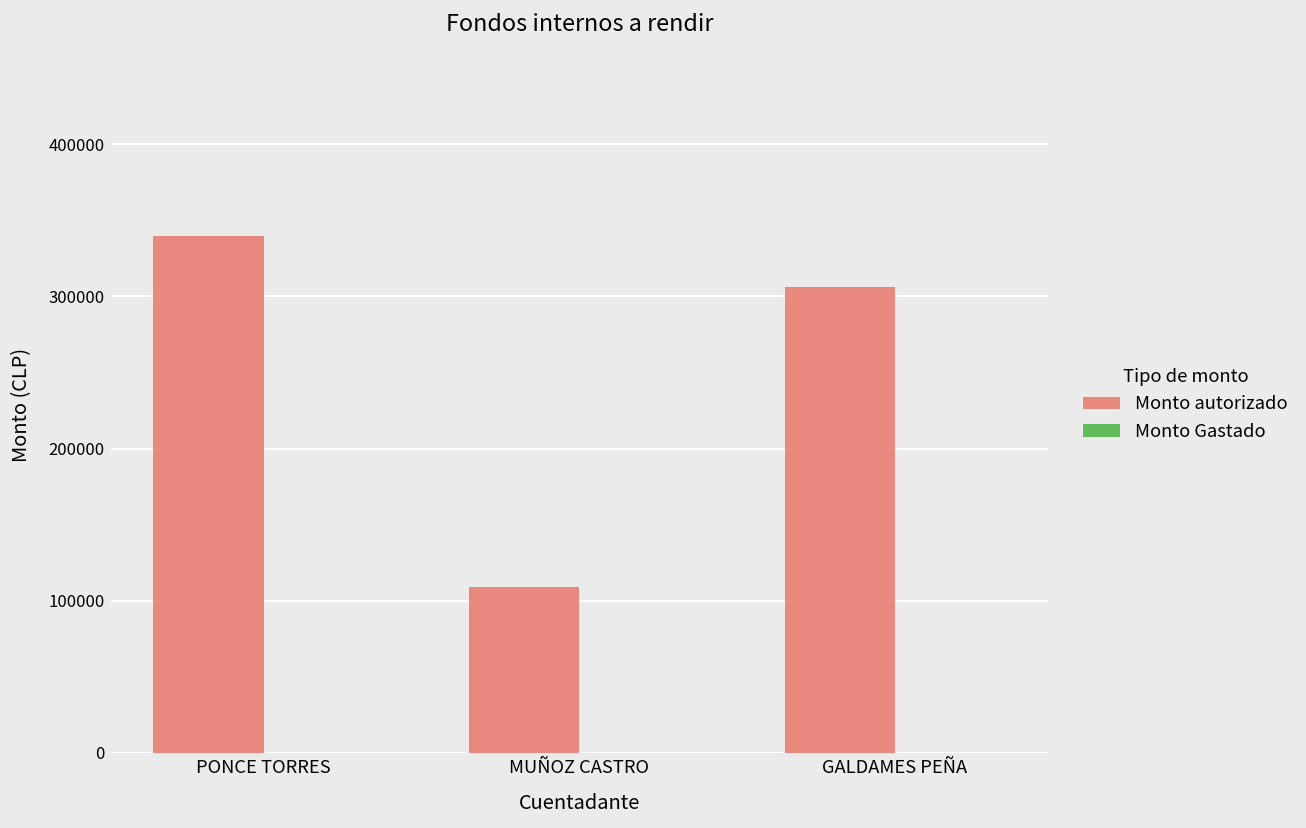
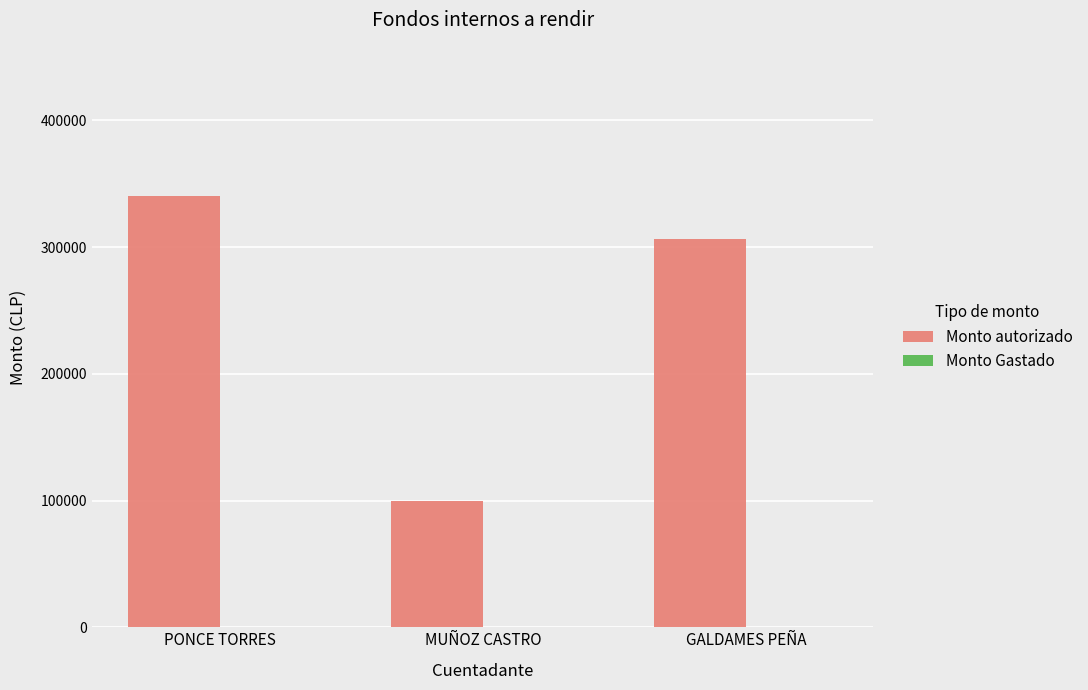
Monto autorizado, MUÑOZ CASTRO: 109000 -> 100000
